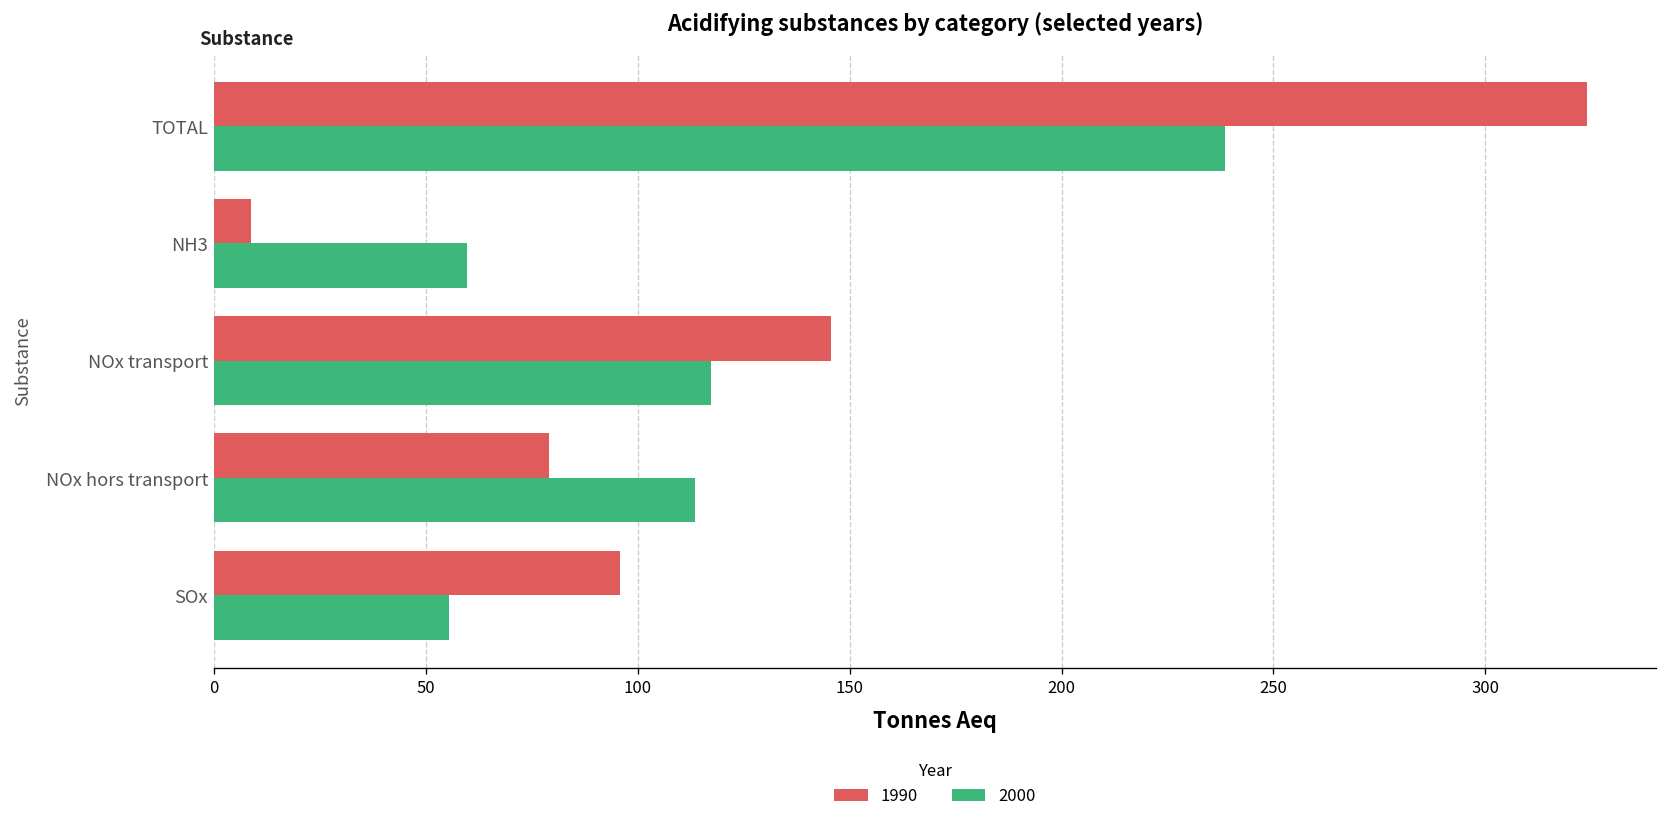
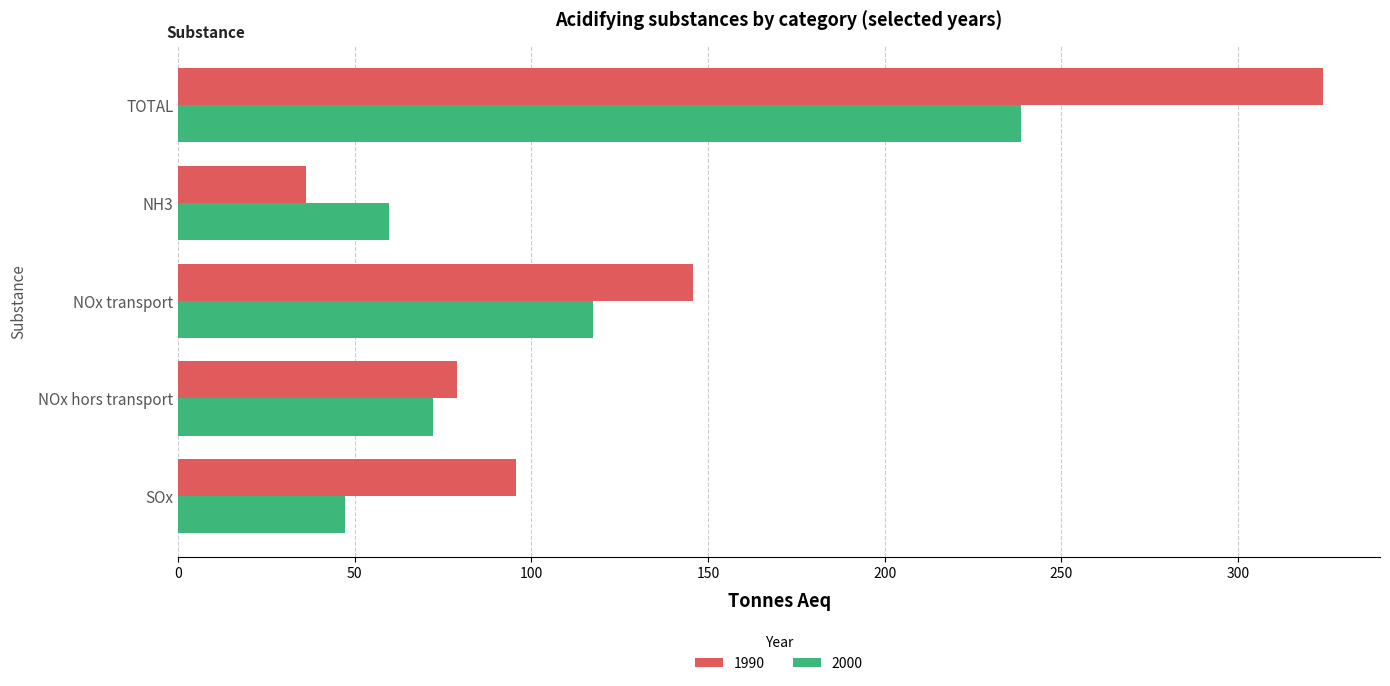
1990, NH3: 9 -> 36
2000, NOx hors transport: 113 -> 72
2000, SOx: 55 -> 47
